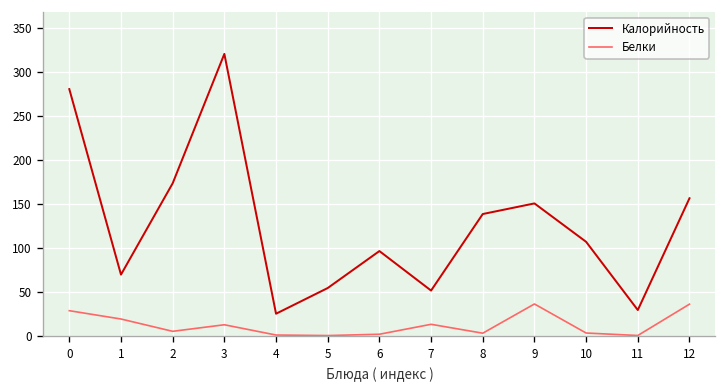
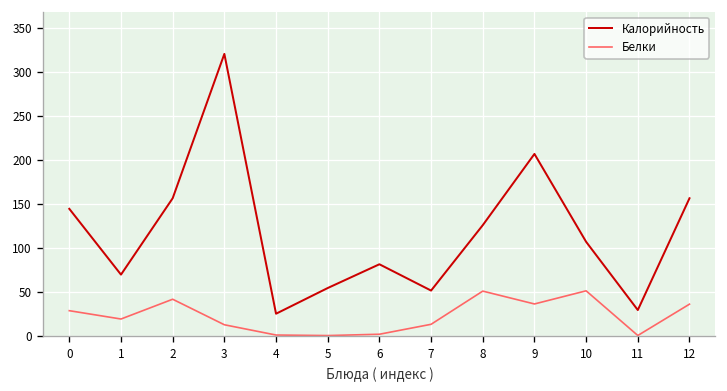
Калорийность, 0: 280 -> 140
Калорийность, 2: 170 -> 160
Белки, 2: 0 -> 40
Калорийность, 6: 100 -> 80
Калорийность, 8: 140 -> 130
Белки, 8: 0 -> 50
Калорийность, 9: 150 -> 210
Белки, 10: 0 -> 50
